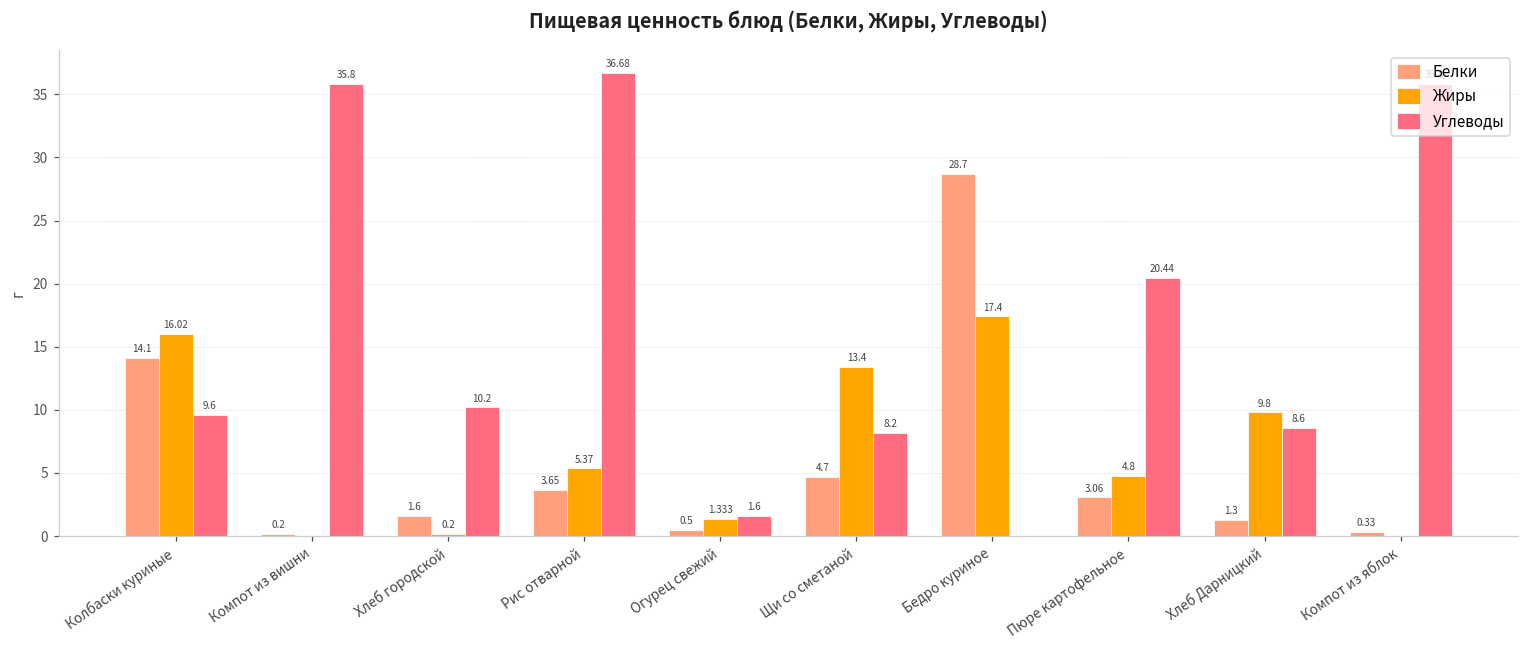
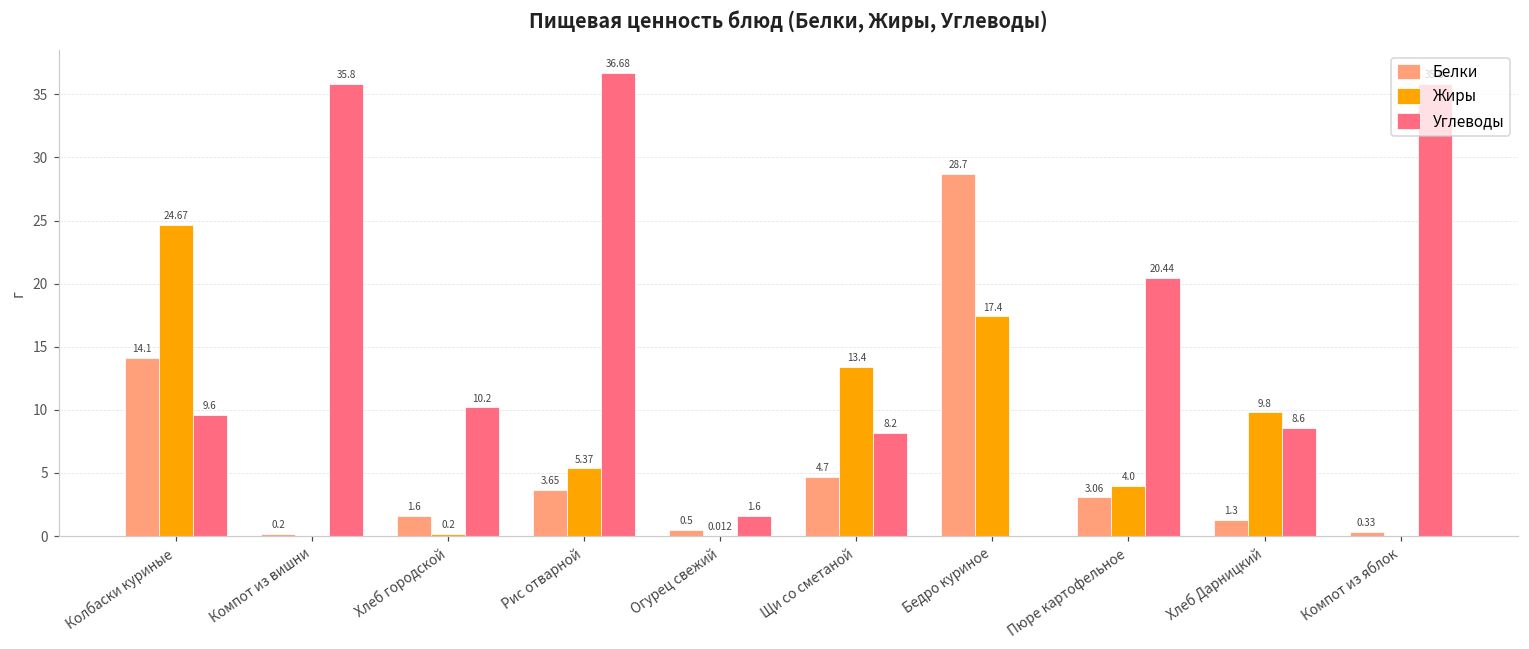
Жиры, Колбаски куриные: 16.02 -> 24.67
Жиры, Огурец свежий: 1.333 -> 0.012
Жиры, Пюре картофельное: 4.8 -> 4.0
